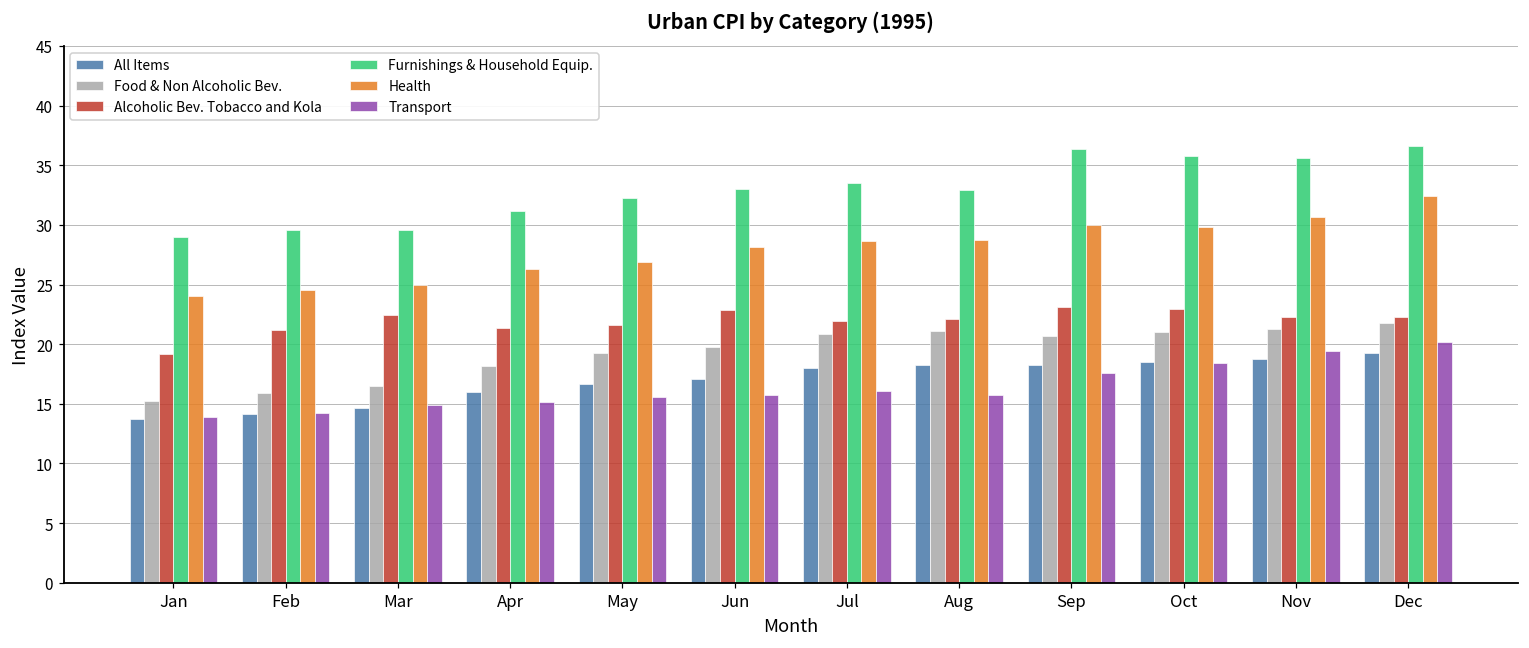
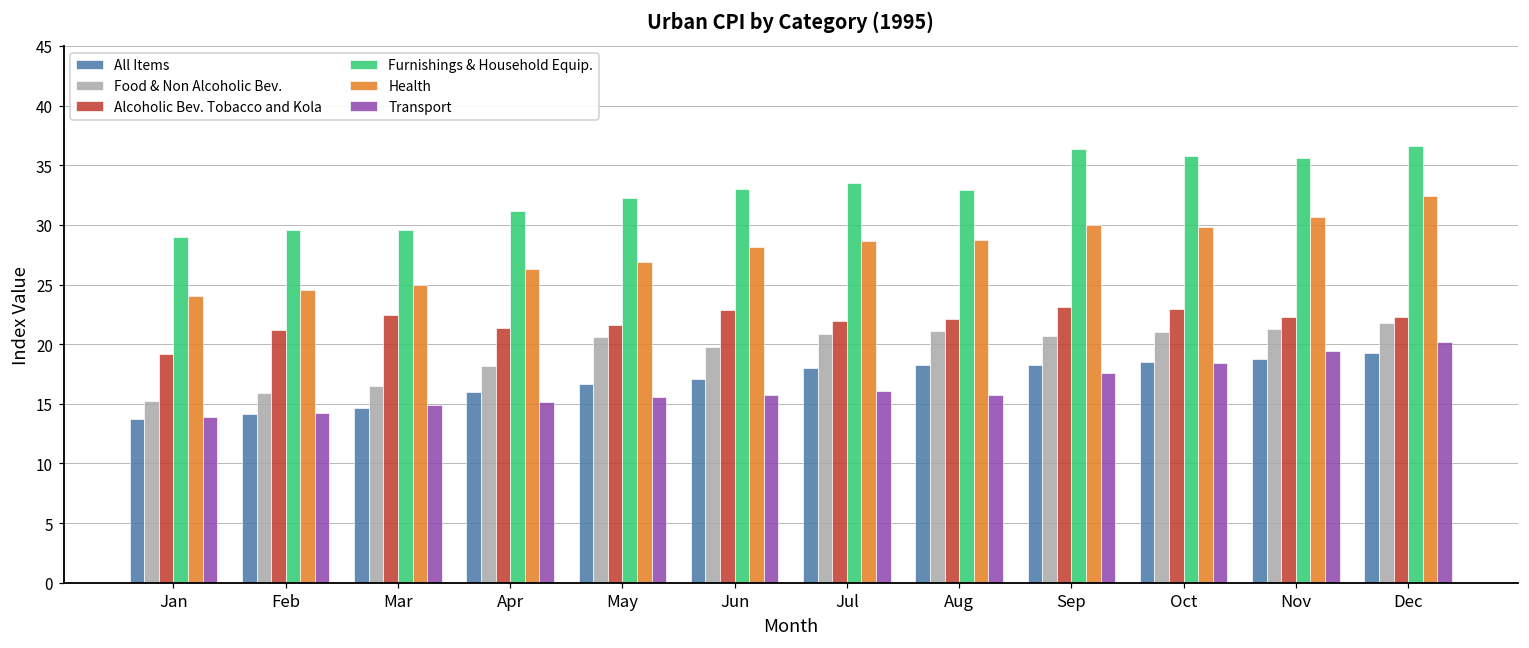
Food & Non Alcoholic Bev., May: 19.2 -> 20.6
